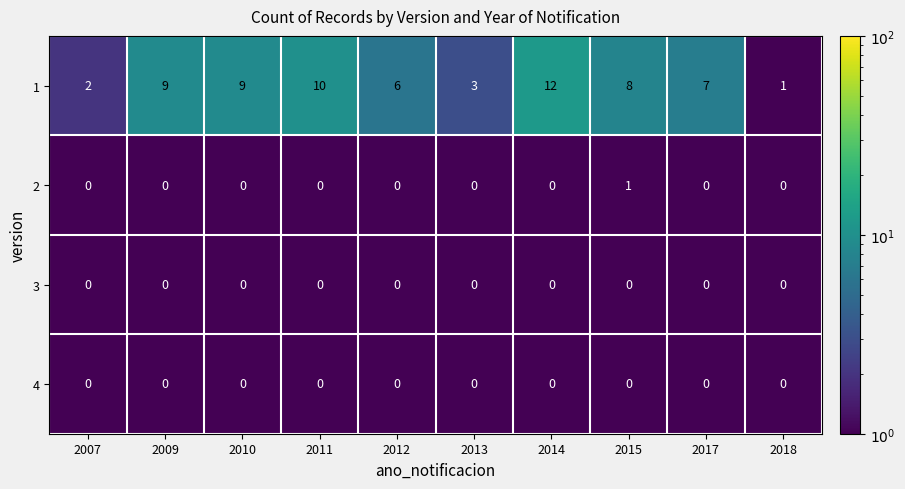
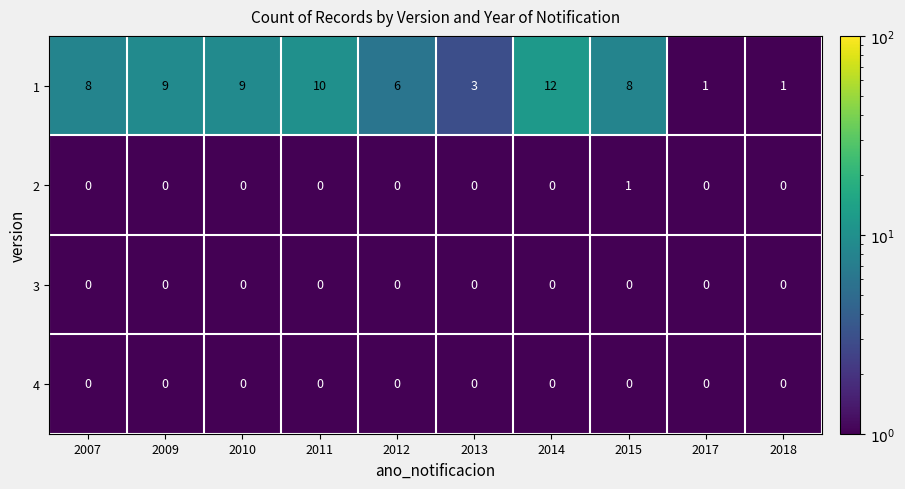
1, 2007: 2 -> 8
1, 2017: 7 -> 1
